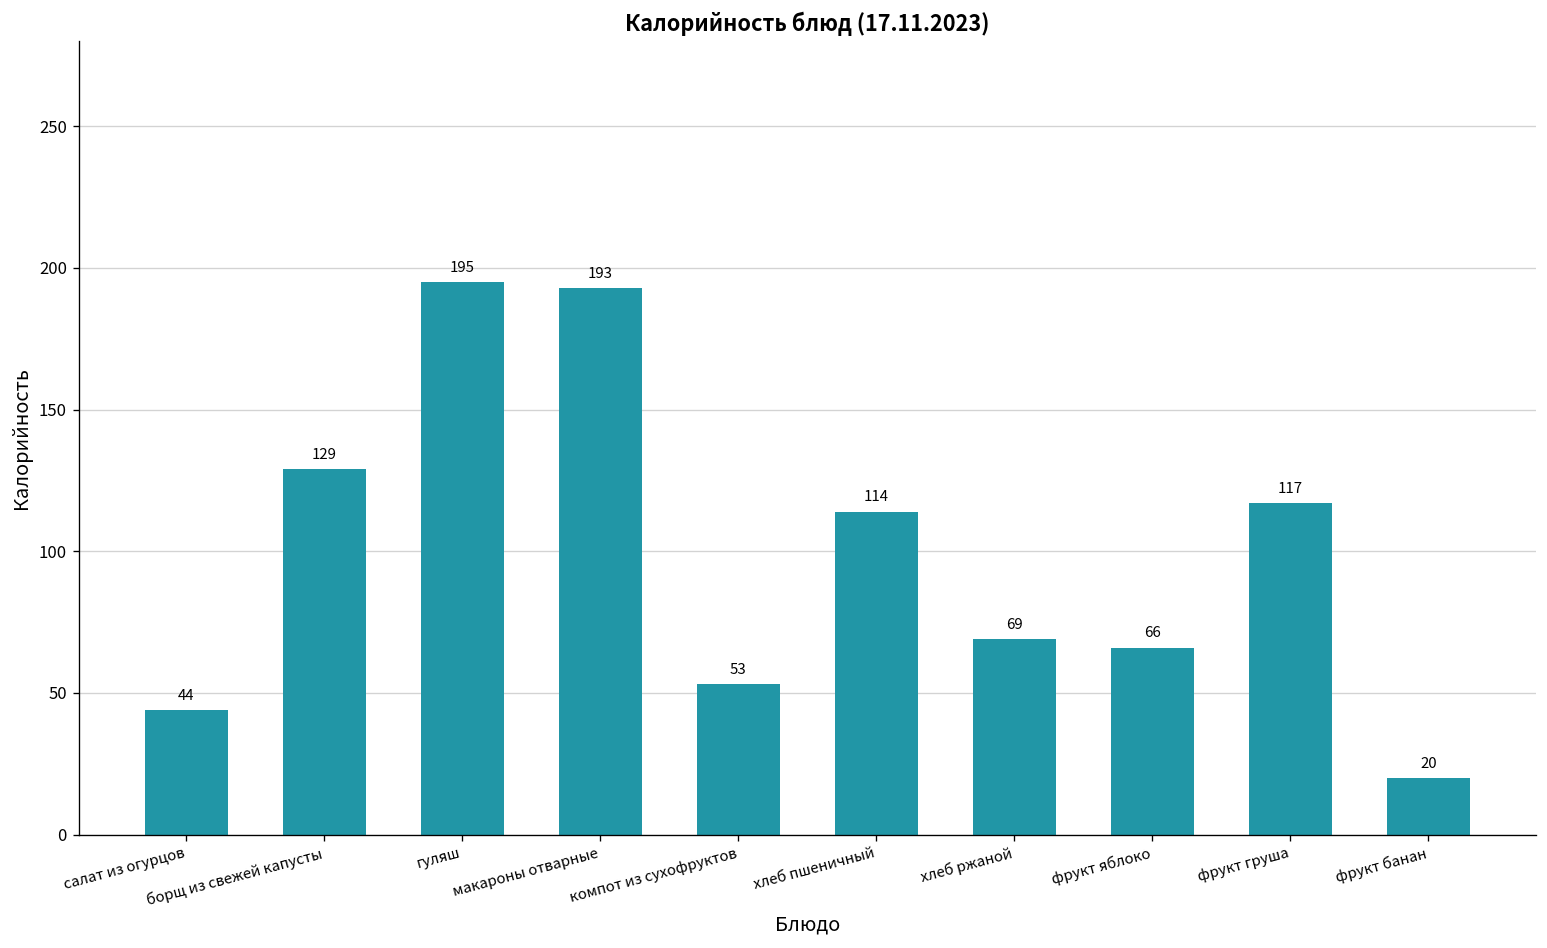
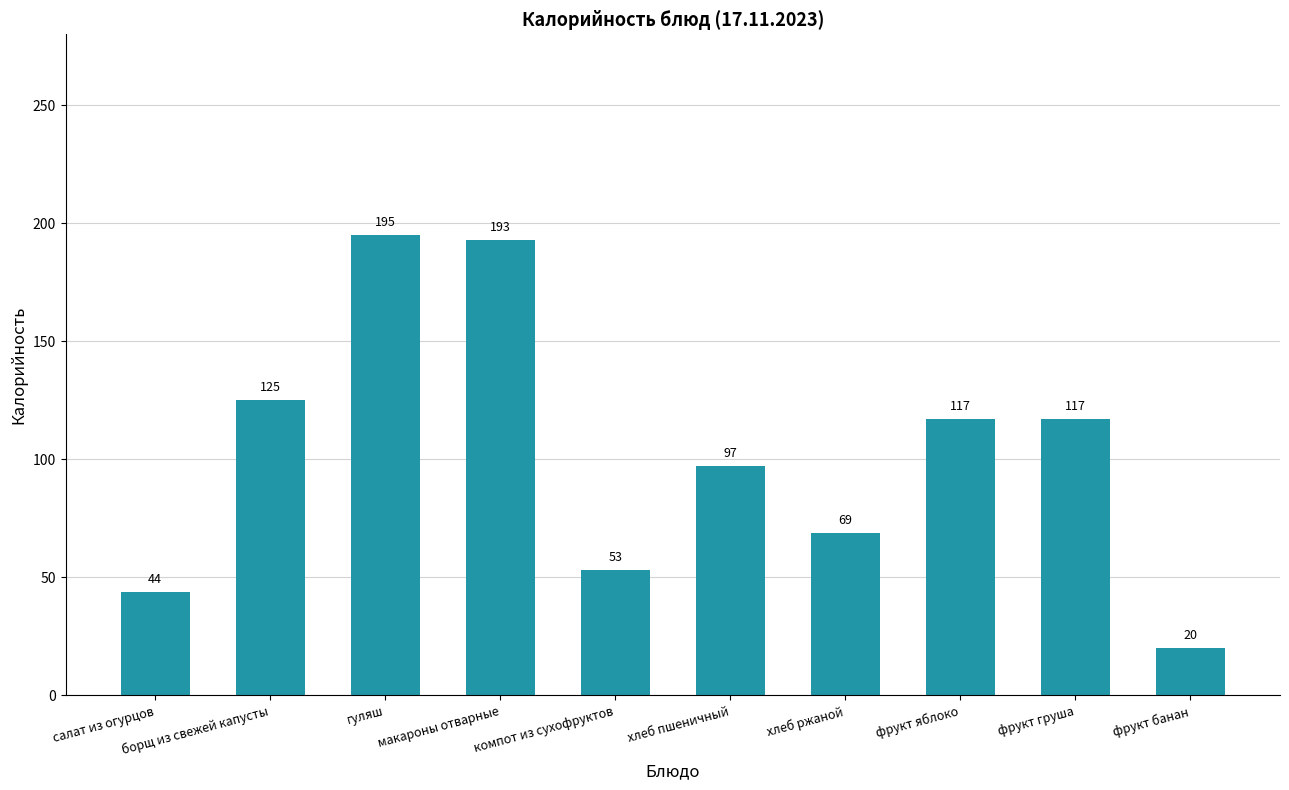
борщ из свежей капусты: 129 -> 125
хлеб пшеничный: 114 -> 97
фрукт яблоко: 66 -> 117
